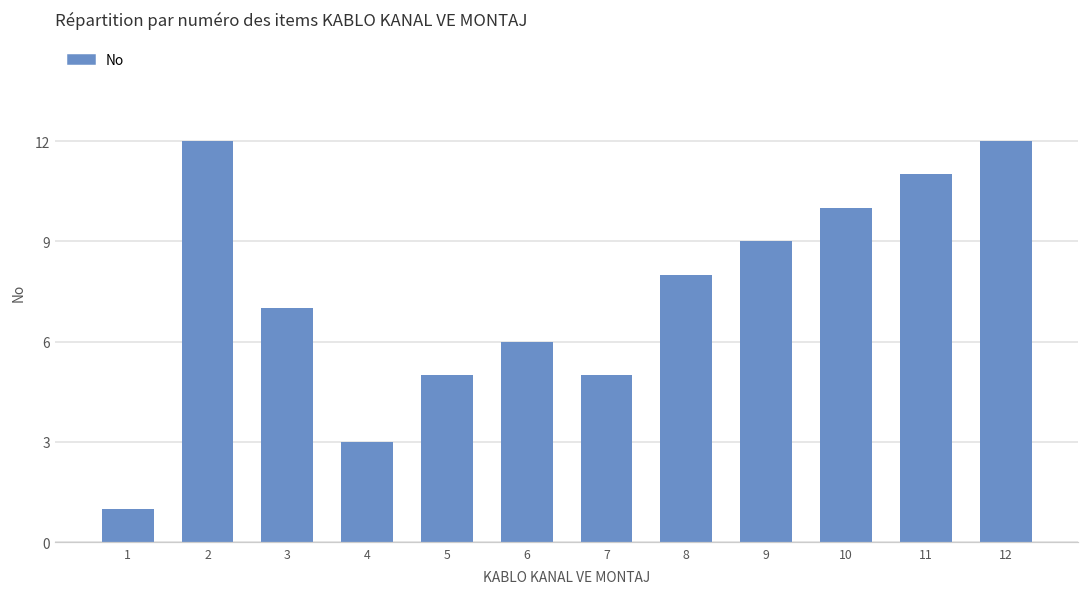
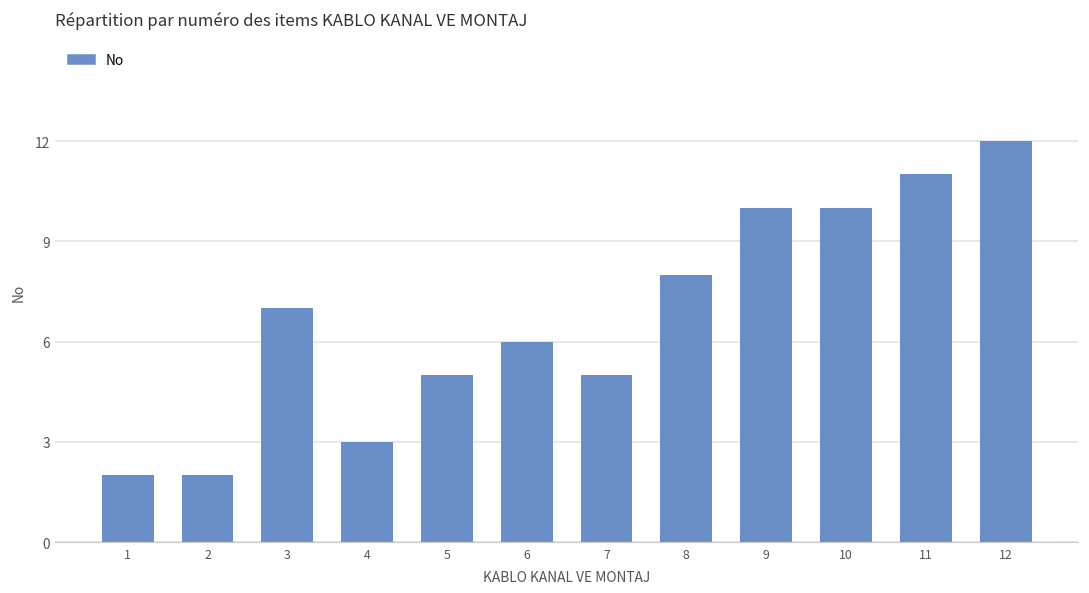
1: 1 -> 2
2: 12 -> 2
9: 9 -> 10
